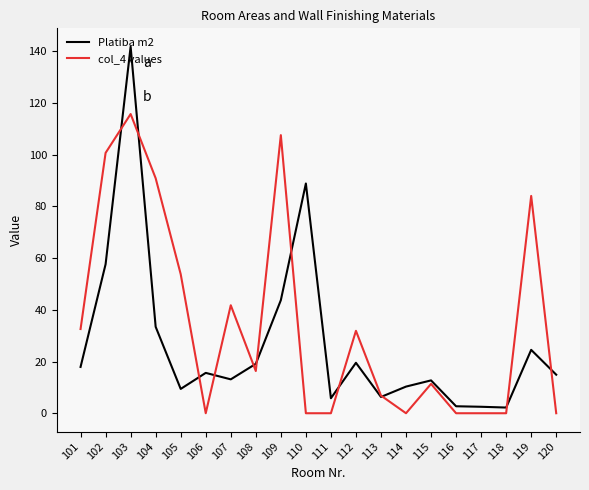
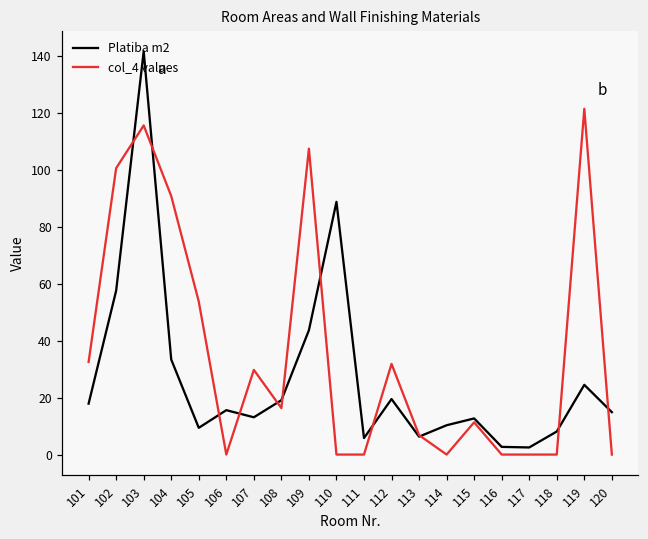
col_4 values, 107: 42 -> 30
Platiba m2, 118: 2 -> 8
col_4 values, 119: 84 -> 122
